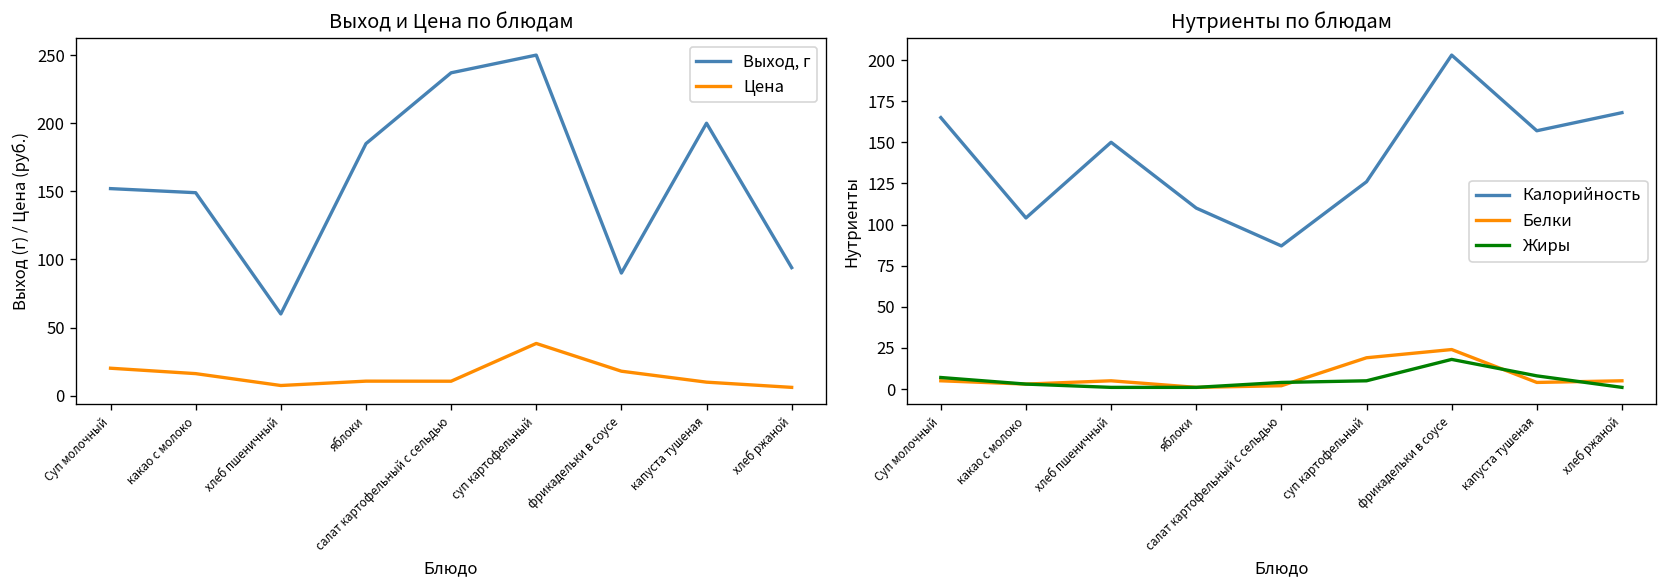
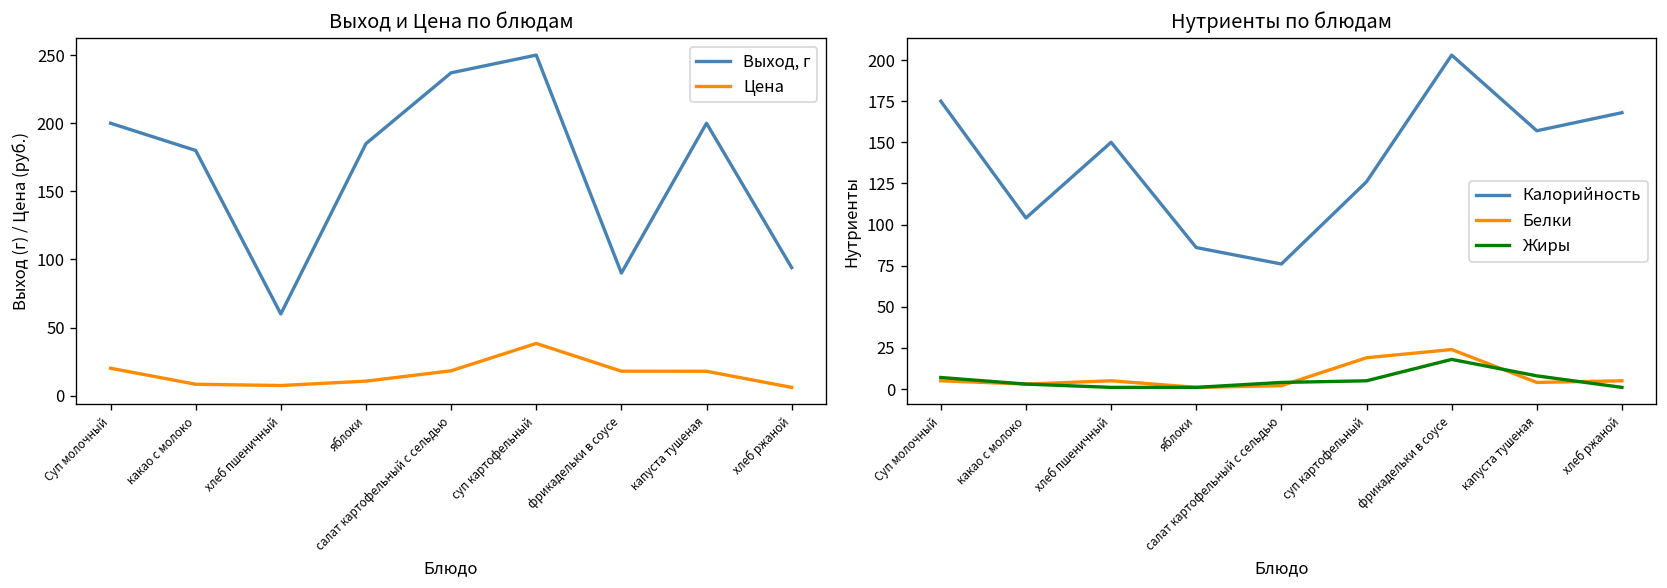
Выход и Цена по блюдам, Выход, г, Суп молочный: 152 -> 200
Выход и Цена по блюдам, Выход, г, какао с молоко: 149 -> 180
Выход и Цена по блюдам, Цена, какао с молоко: 16 -> 8
Выход и Цена по блюдам, Цена, салат картофельный с сельдью: 11 -> 18
Выход и Цена по блюдам, Цена, капуста тушеная: 10 -> 18
Нутриенты по блюдам, Калорийность, Суп молочный: 165 -> 175
Нутриенты по блюдам, Калорийность, яблоки: 110 -> 86
Нутриенты по блюдам, Калорийность, салат картофельный с сельдью: 87 -> 76
